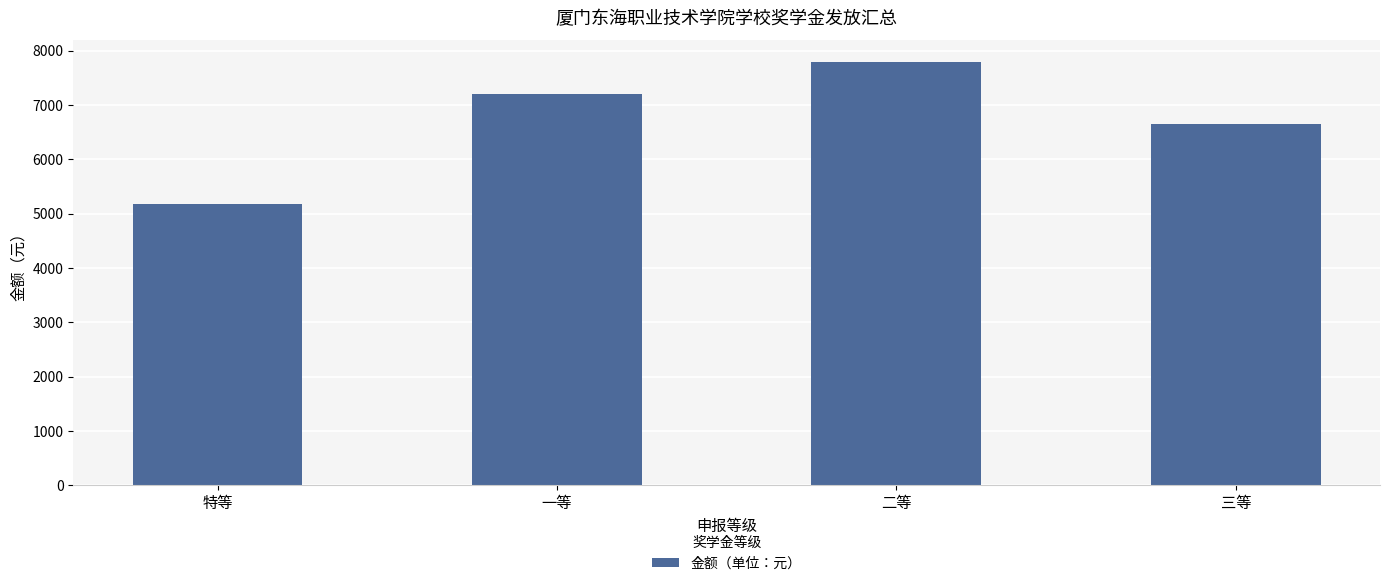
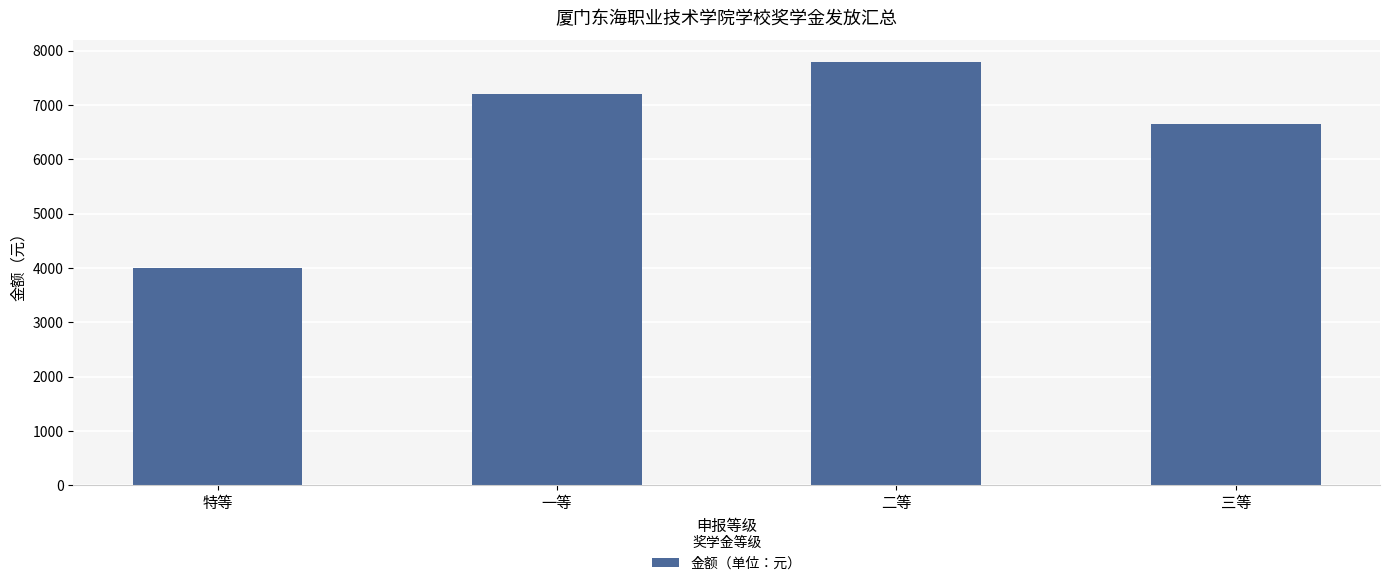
特等: 5200 -> 4000
